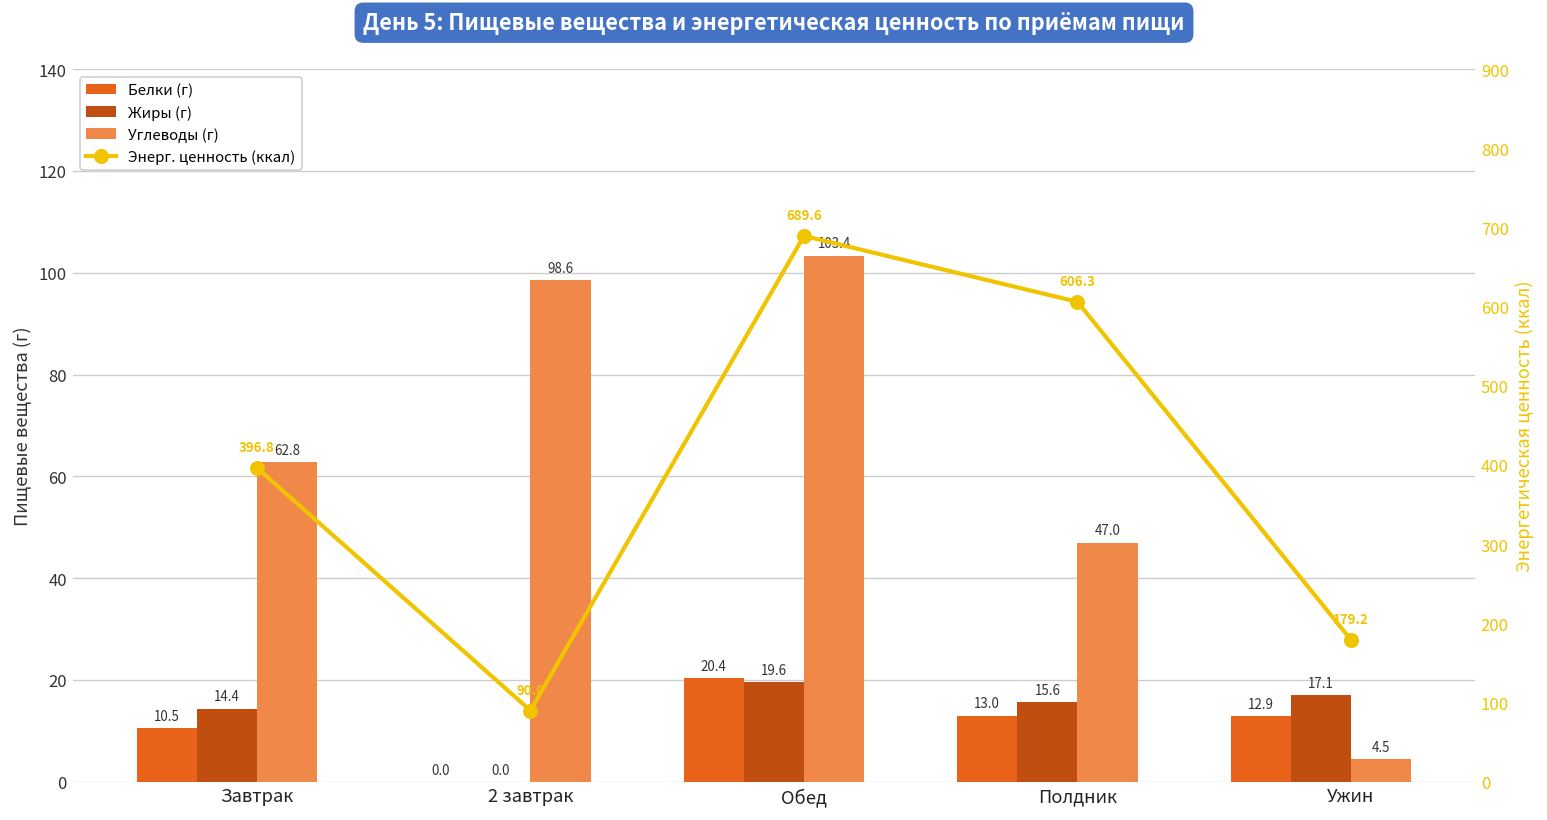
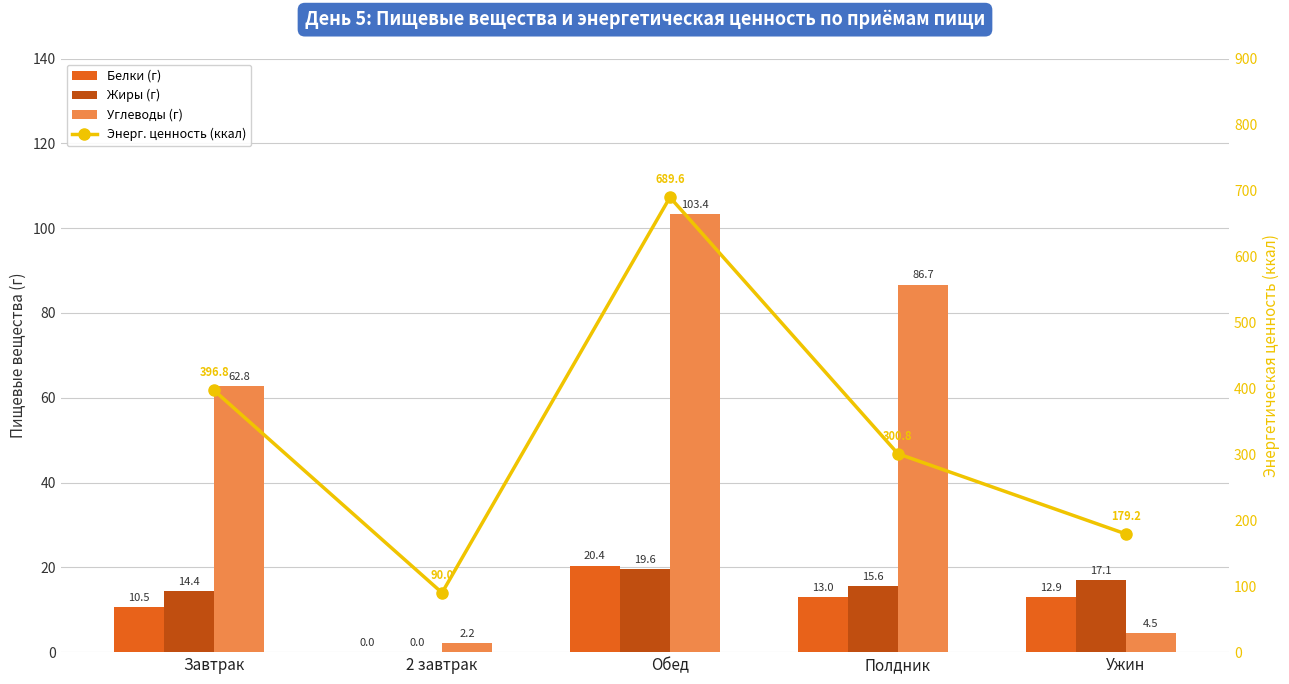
Углеводы (г), 2 завтрак: 98.6 -> 2.2
Углеводы (г), Полдник: 47.0 -> 86.7
Энерг. ценность (ккал), Полдник: 606.3 -> 300.8
